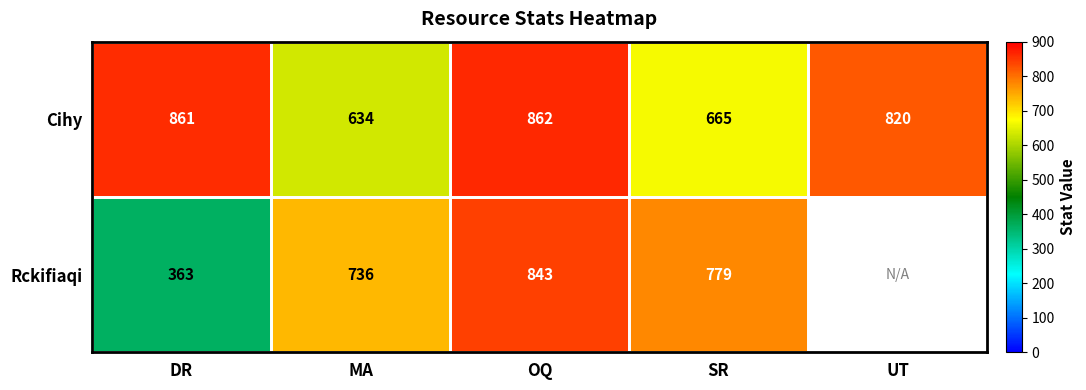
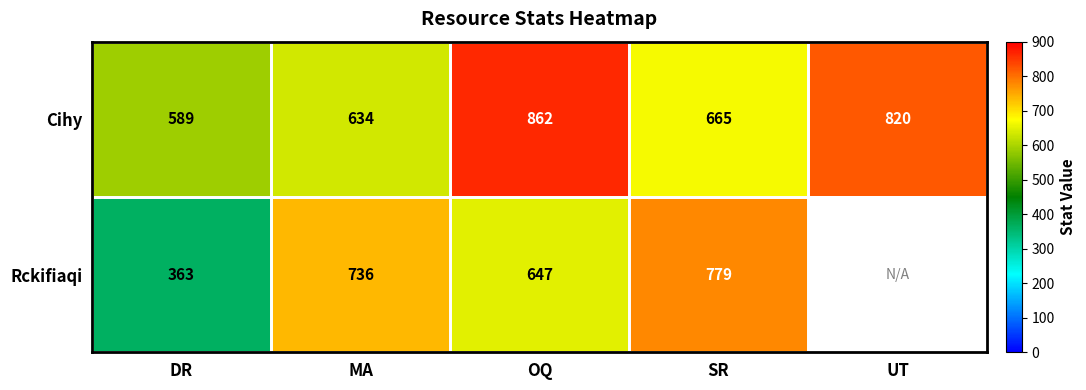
Cihy, DR: 861 -> 589
Rckifiaqi, OQ: 843 -> 647
